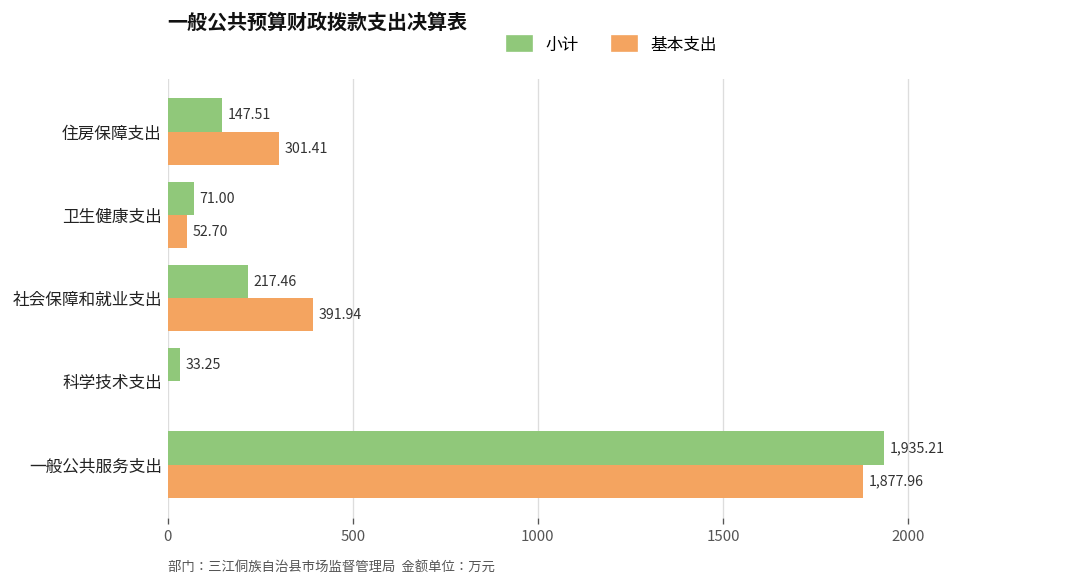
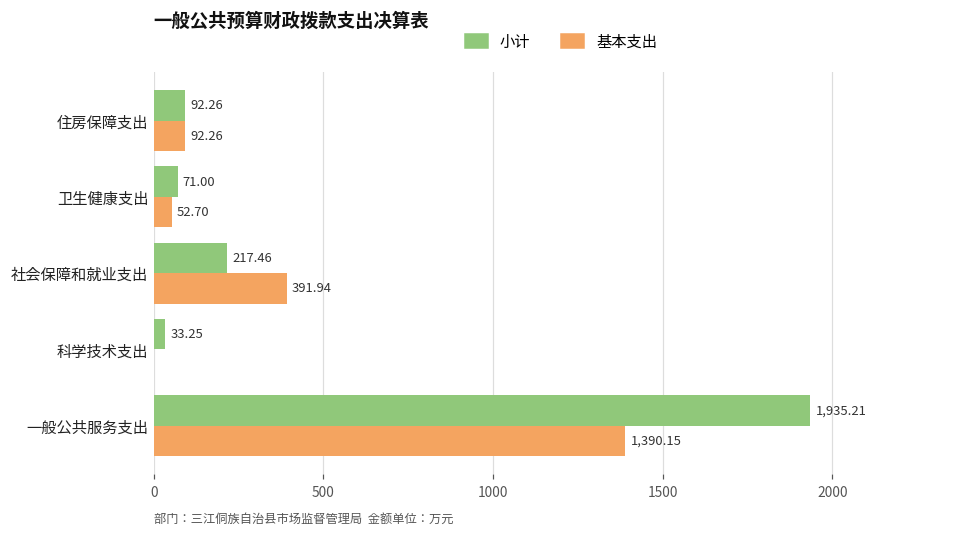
小计, 住房保障支出: 147.51 -> 92.26
基本支出, 住房保障支出: 301.41 -> 92.26
基本支出, 一般公共服务支出: 1,877.96 -> 1,390.15
